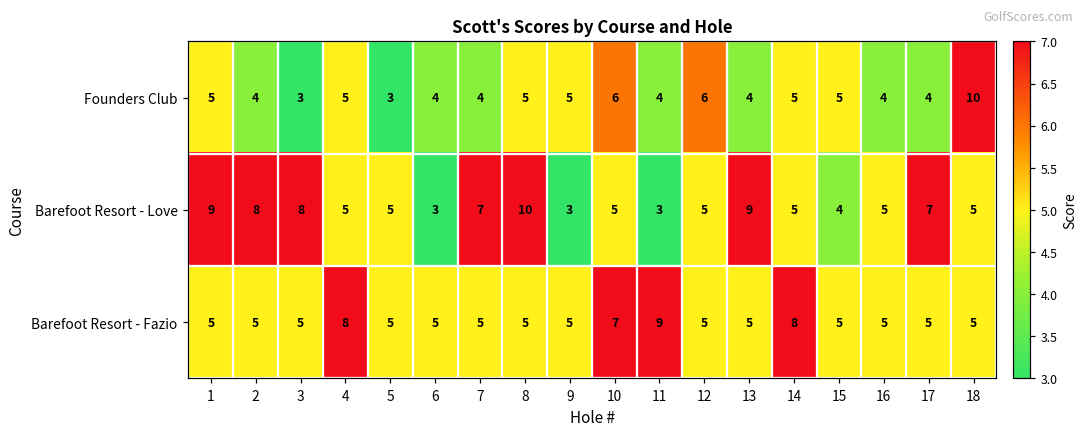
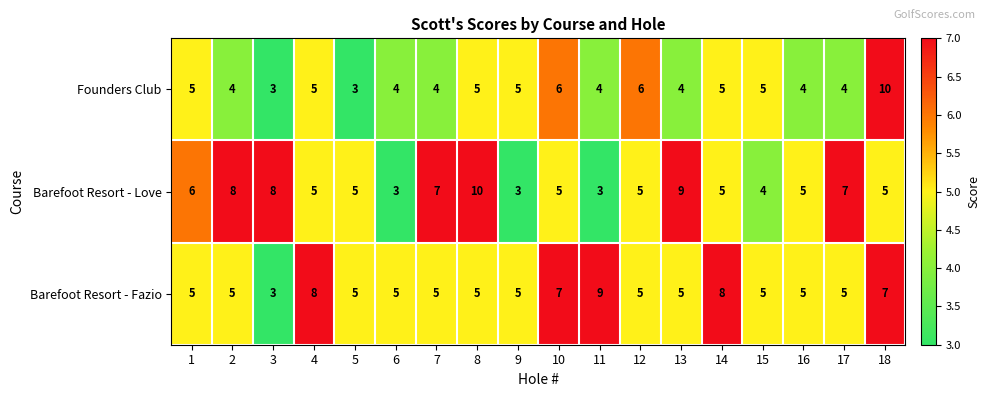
Barefoot Resort - Love, 1: 9 -> 6
Barefoot Resort - Fazio, 3: 5 -> 3
Barefoot Resort - Fazio, 18: 5 -> 7
